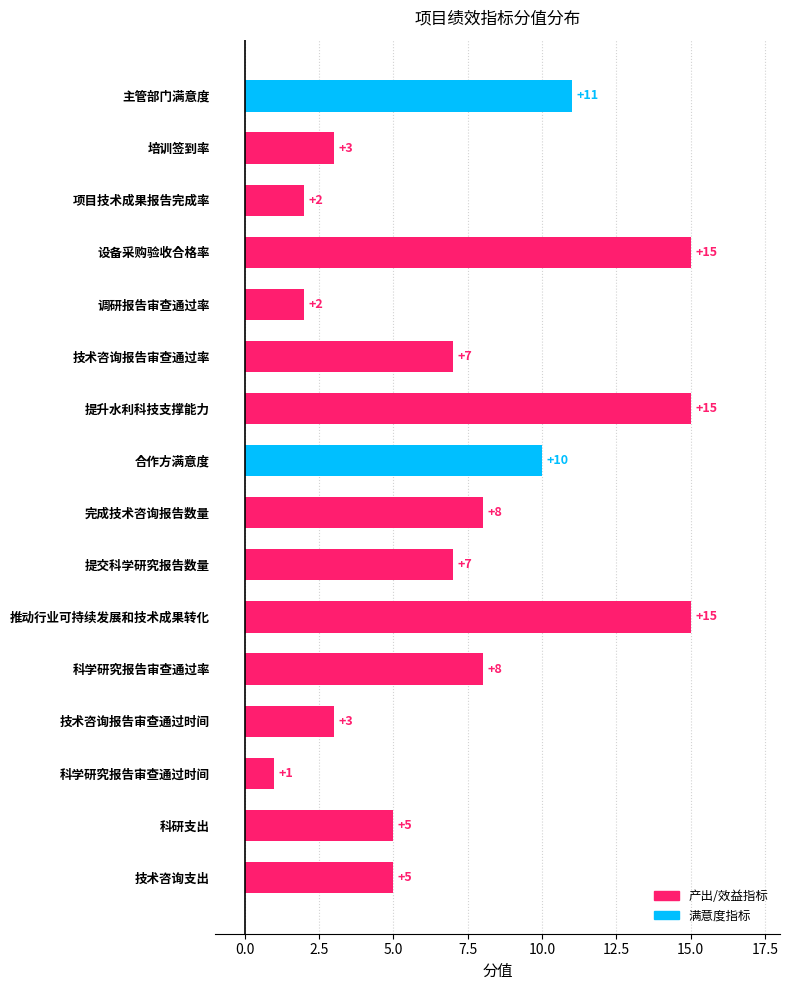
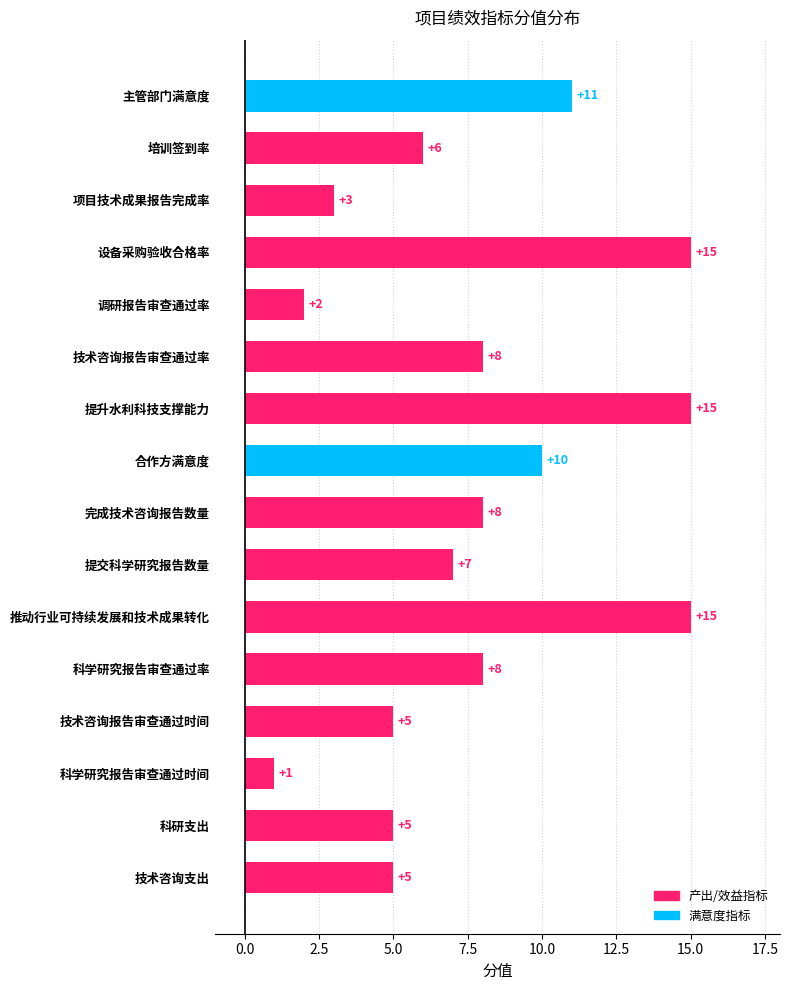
培训签到率: +3 -> +6
项目技术成果报告完成率: +2 -> +3
技术咨询报告审查通过率: +7 -> +8
技术咨询报告审查通过时间: +3 -> +5
